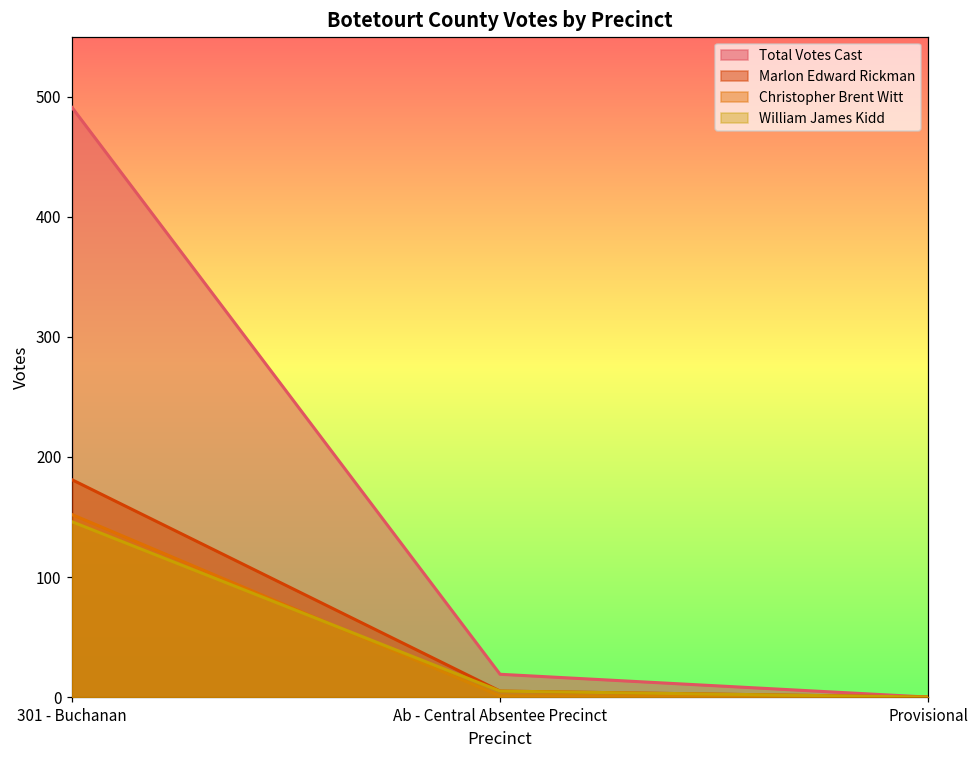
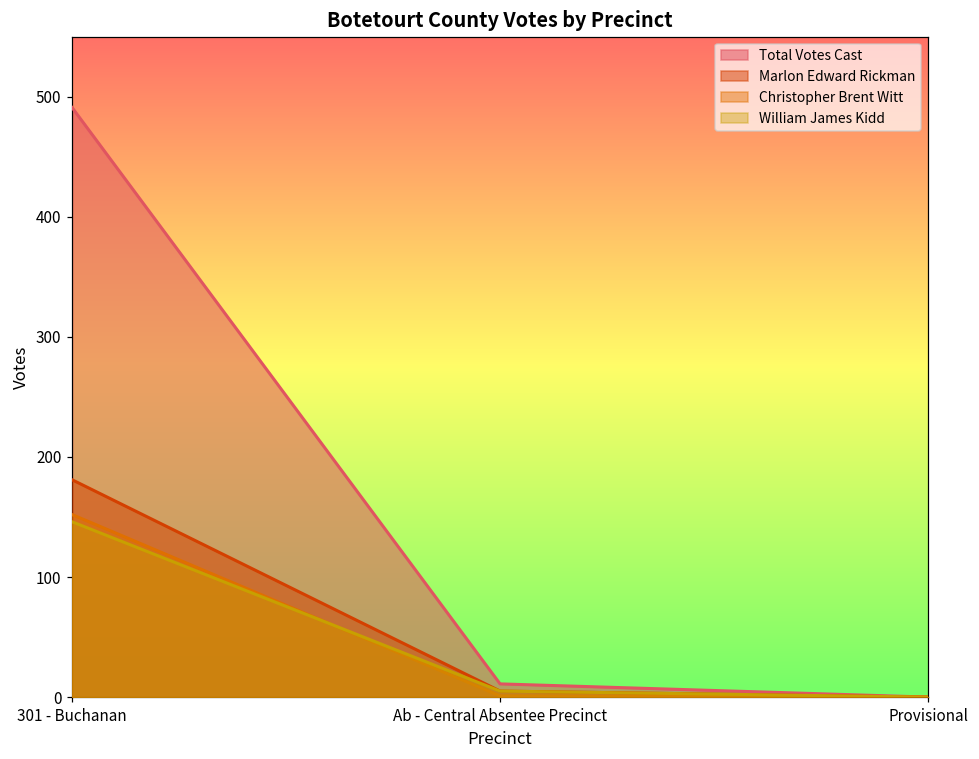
Total Votes Cast, Ab - Central Absentee Precinct: 19 -> 11
